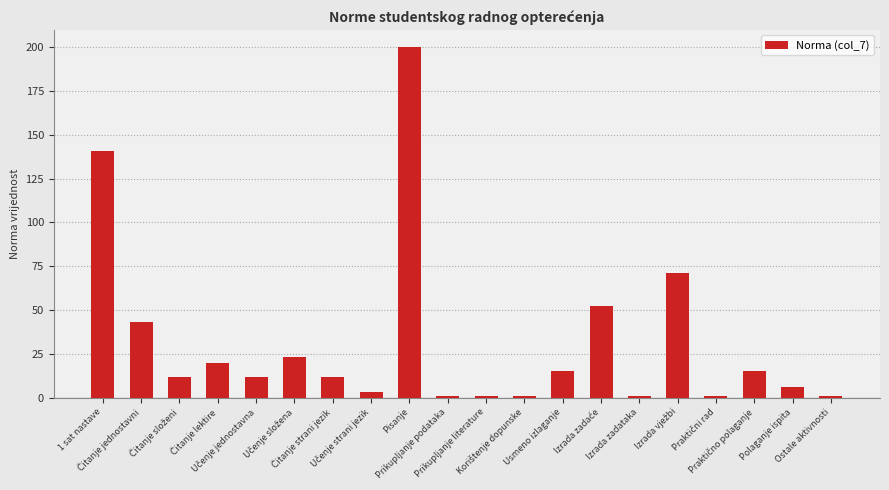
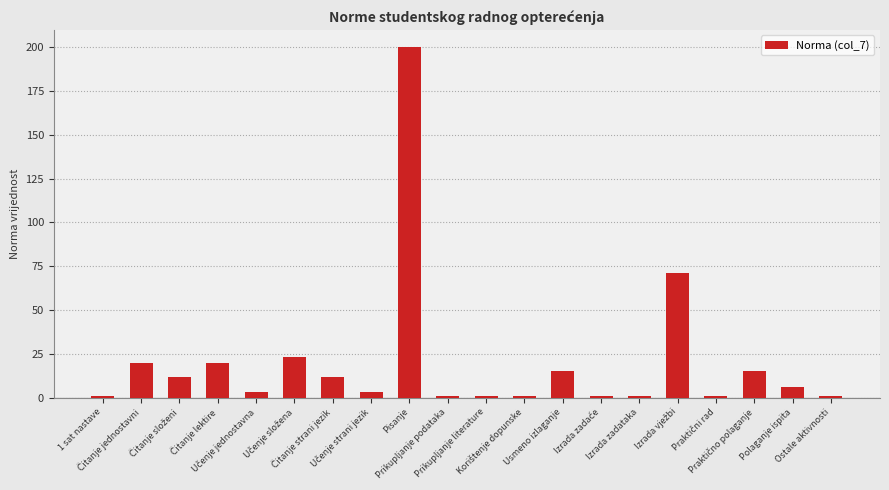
1 sat nastave: 141 -> 1
Čitanje jednostavni: 43 -> 20
Učenje jednostavna: 12 -> 3
Izrada zadaće: 52 -> 1
